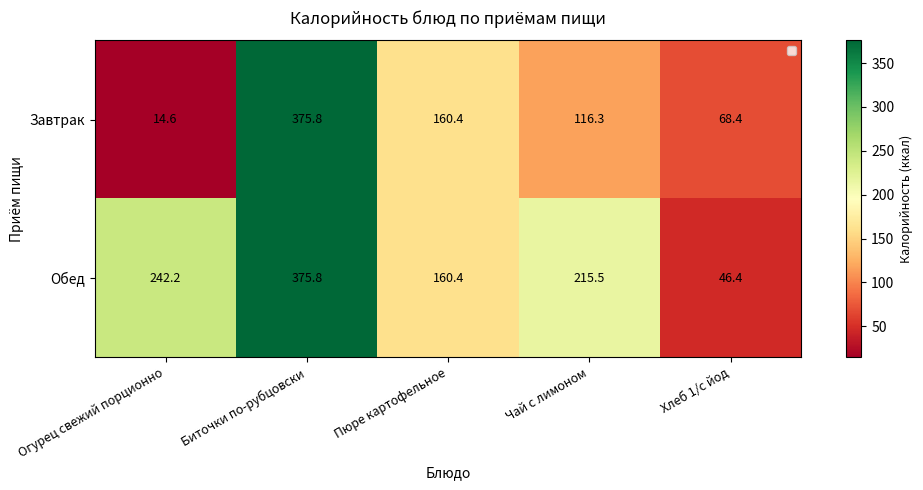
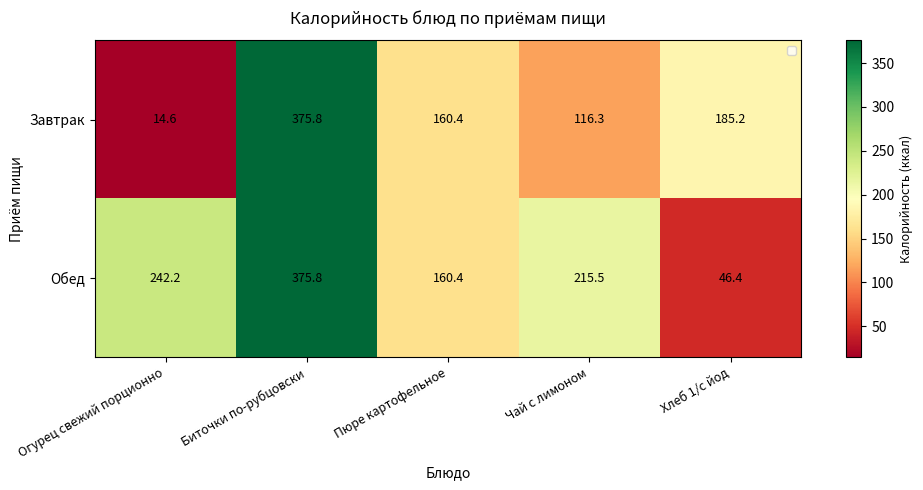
Завтрак, Хлеб 1/с йод: 68.4 -> 185.2
